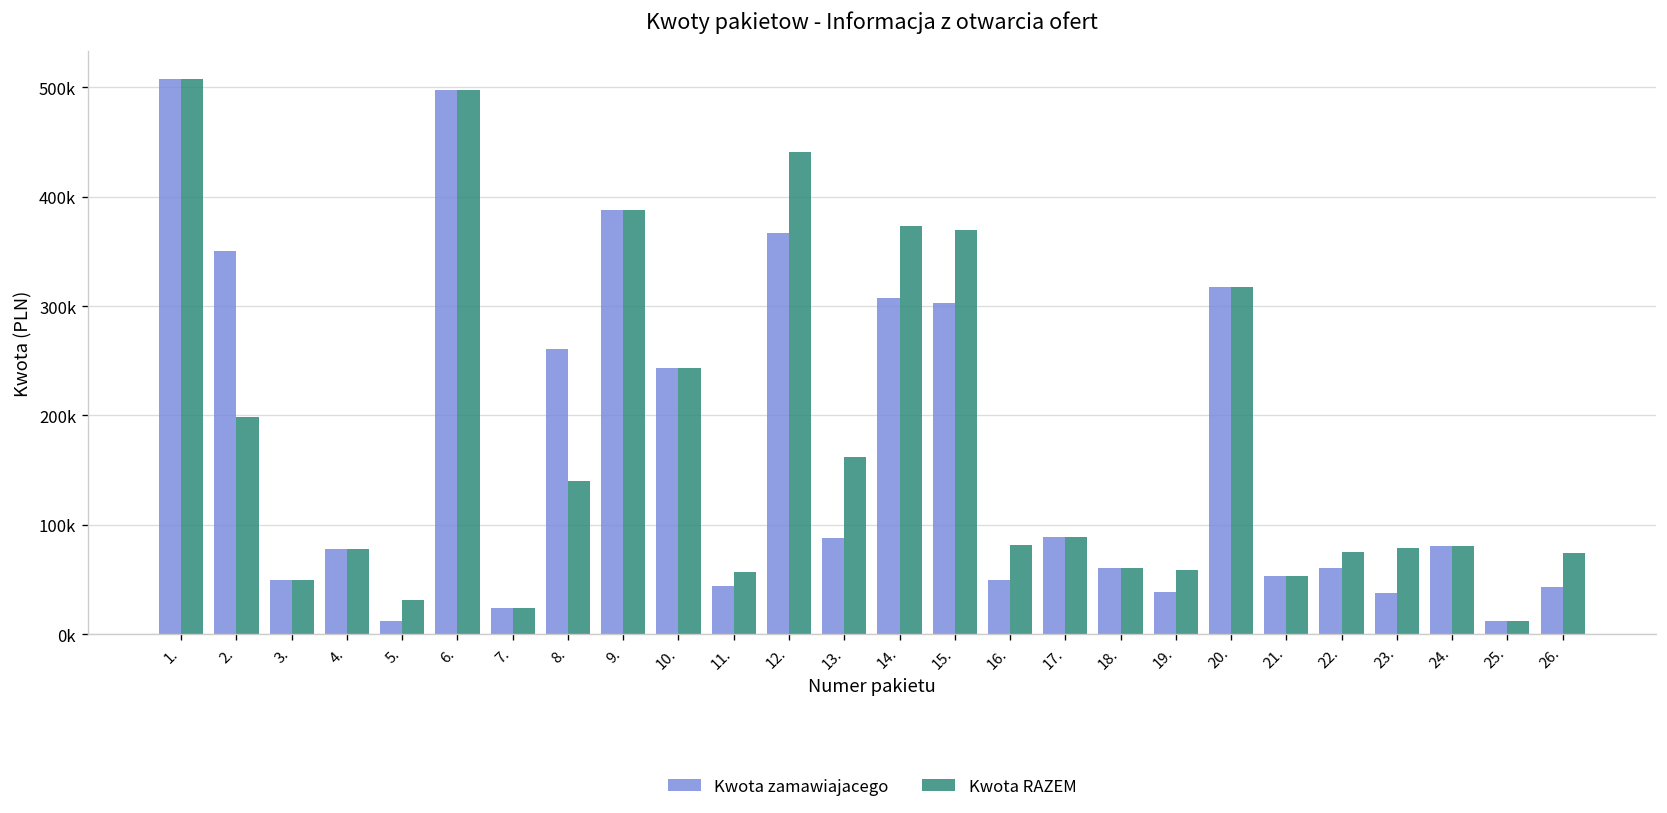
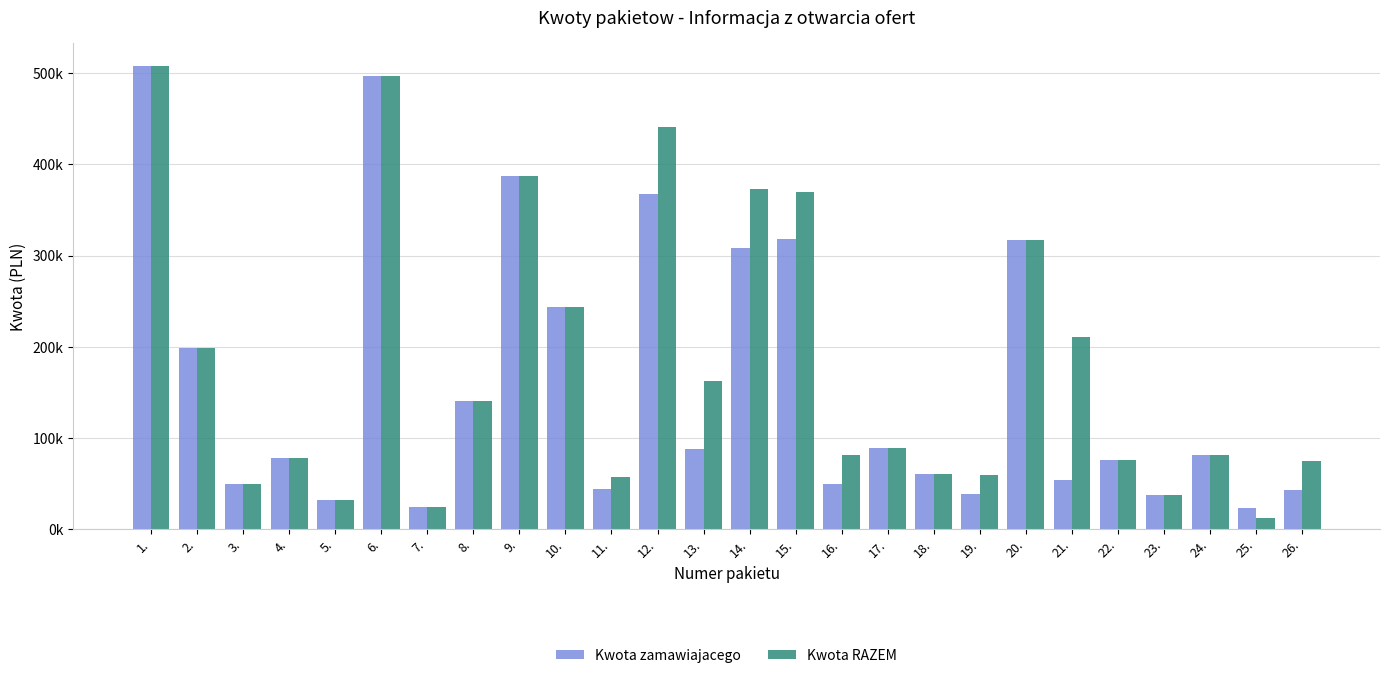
Kwota zamawiajacego, 2.: 350000 -> 200000
Kwota zamawiajacego, 5.: 10000 -> 30000
Kwota zamawiajacego, 8.: 260000 -> 140000
Kwota zamawiajacego, 15.: 300000 -> 320000
Kwota RAZEM, 21.: 50000 -> 210000
Kwota zamawiajacego, 22.: 60000 -> 80000
Kwota RAZEM, 23.: 80000 -> 40000
Kwota zamawiajacego, 25.: 10000 -> 20000
